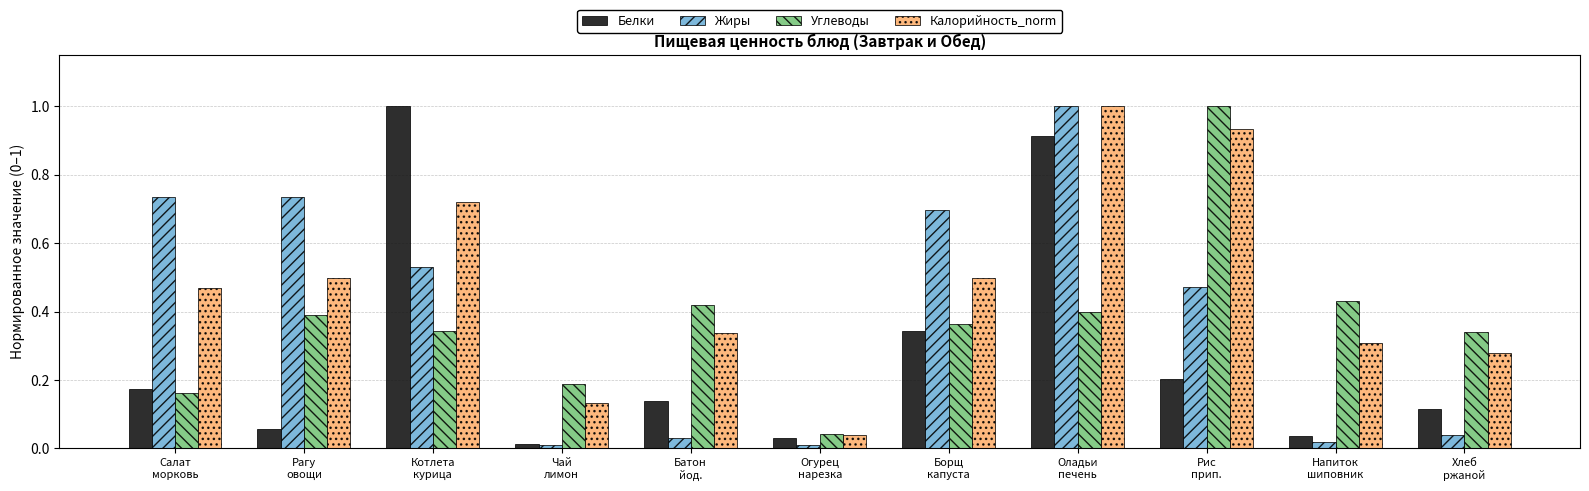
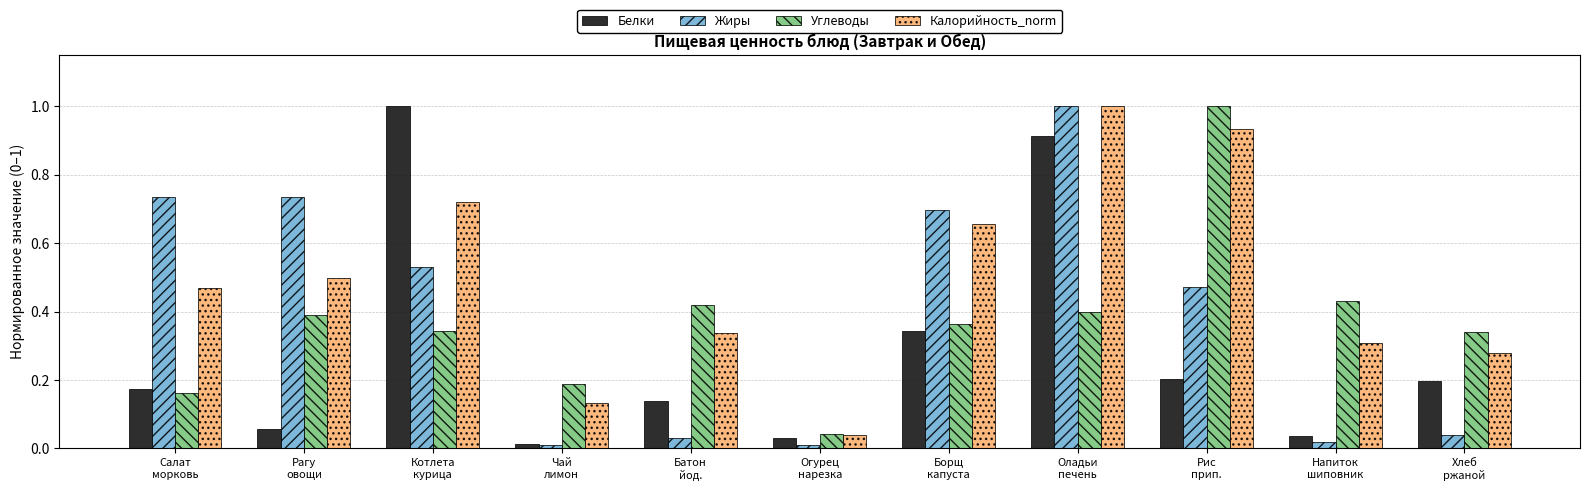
Калорийность_norm, Борщ капуста: 0.50 -> 0.65
Белки, Хлеб ржаной: 0.12 -> 0.20
